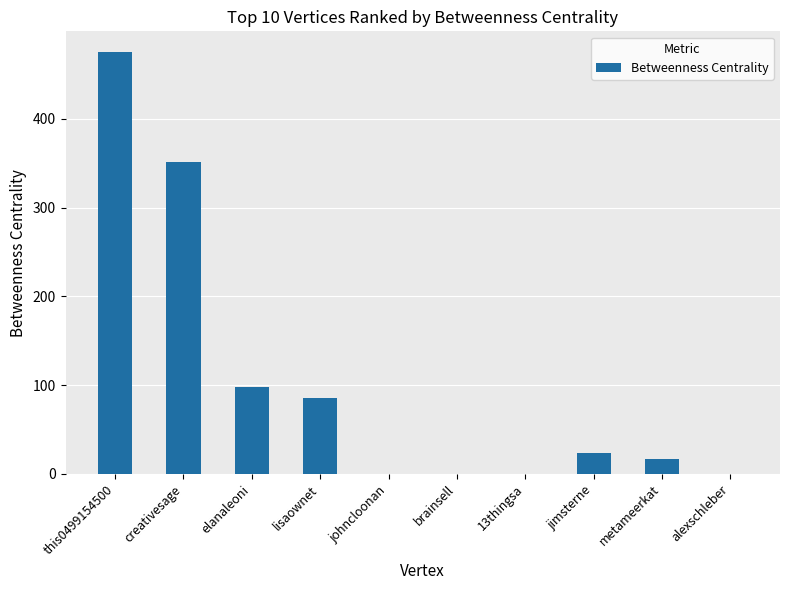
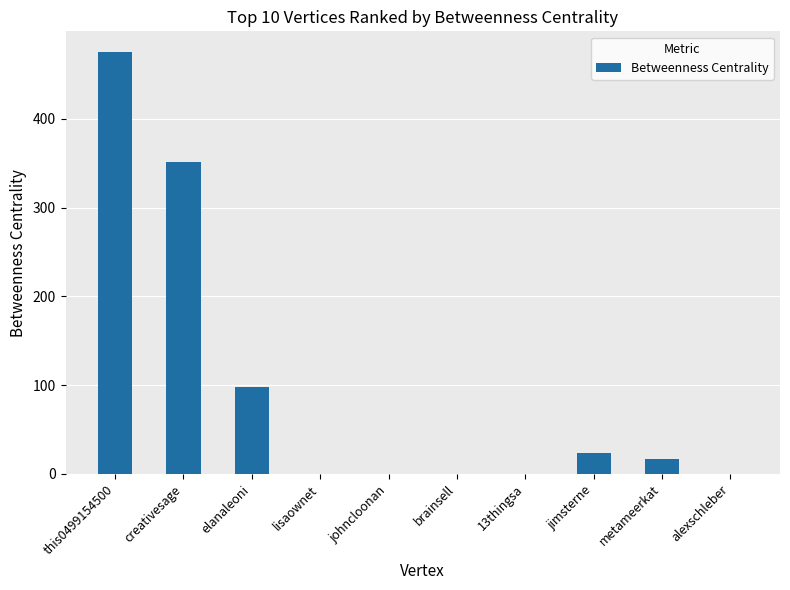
lisaownet: 90 -> 0
